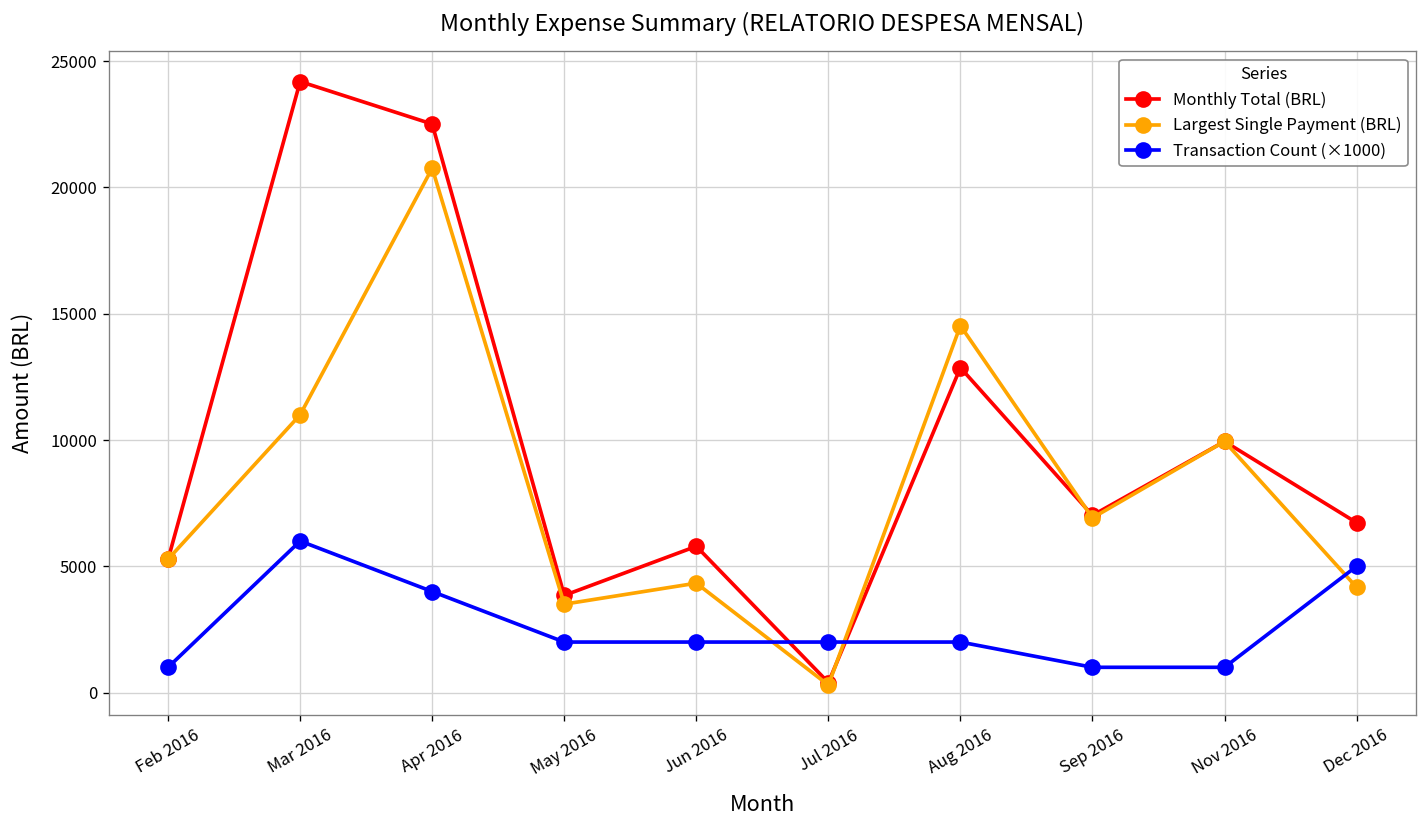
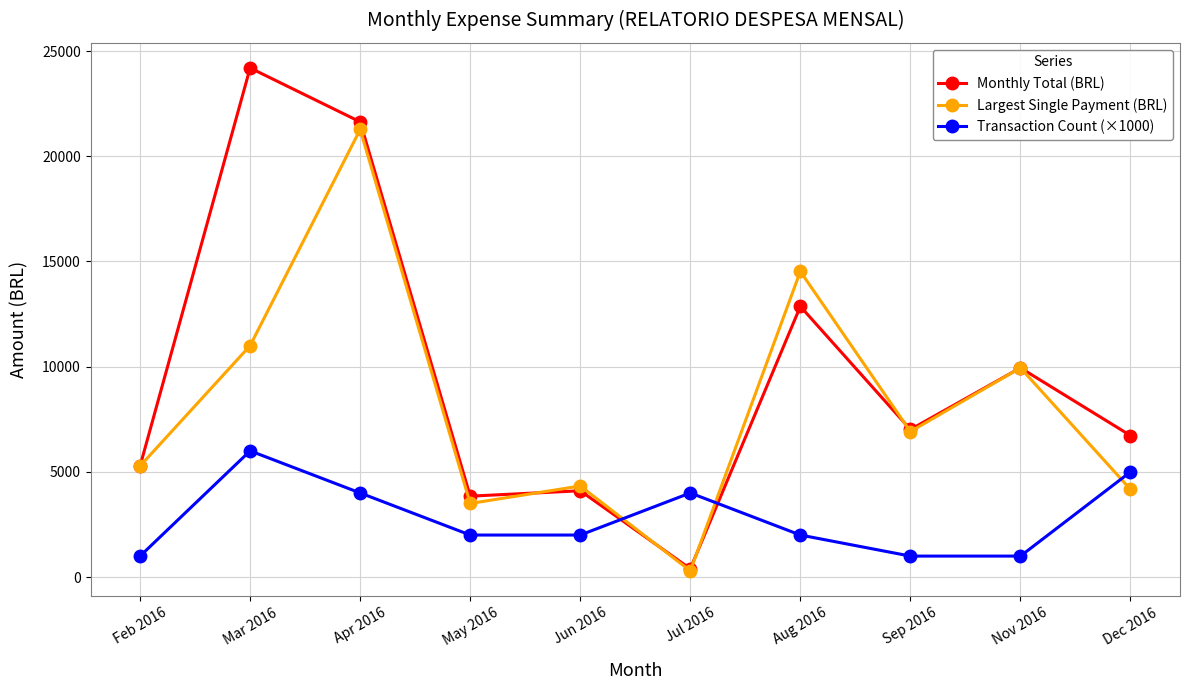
Monthly Total (BRL), Apr 2016: 22500 -> 21600
Largest Single Payment (BRL), Apr 2016: 20800 -> 21300
Monthly Total (BRL), Jun 2016: 5800 -> 4100
Transaction Count (×1000), Jul 2016: 2000 -> 4000
